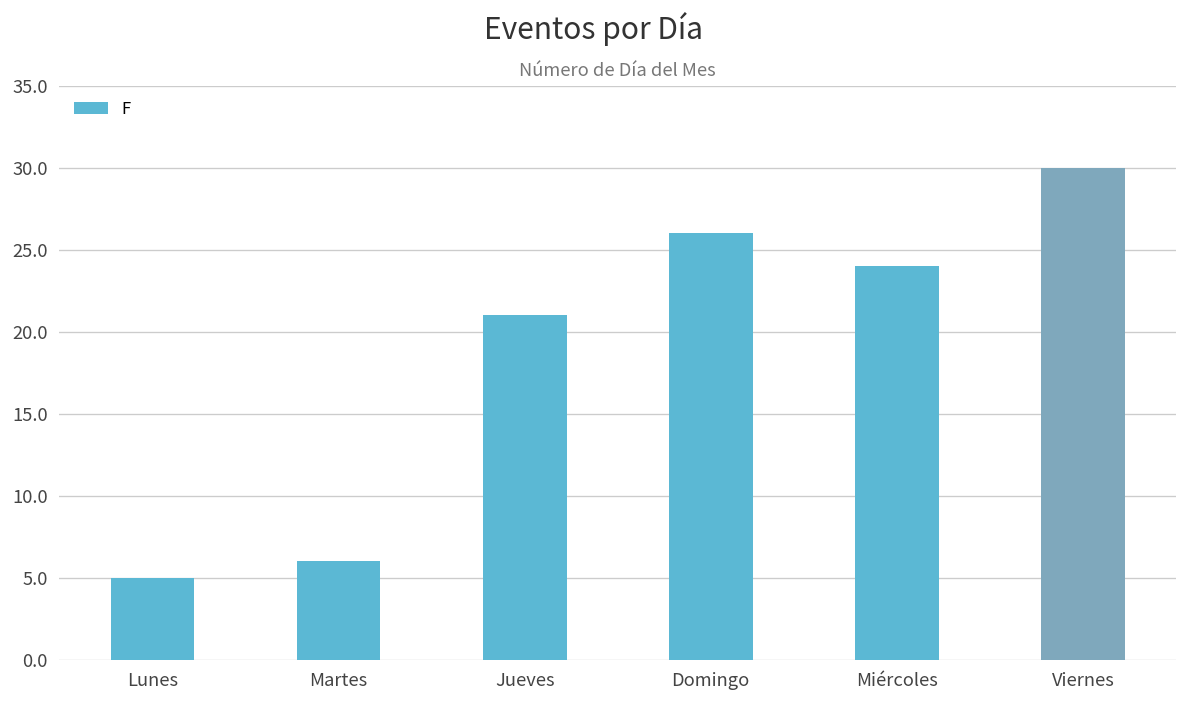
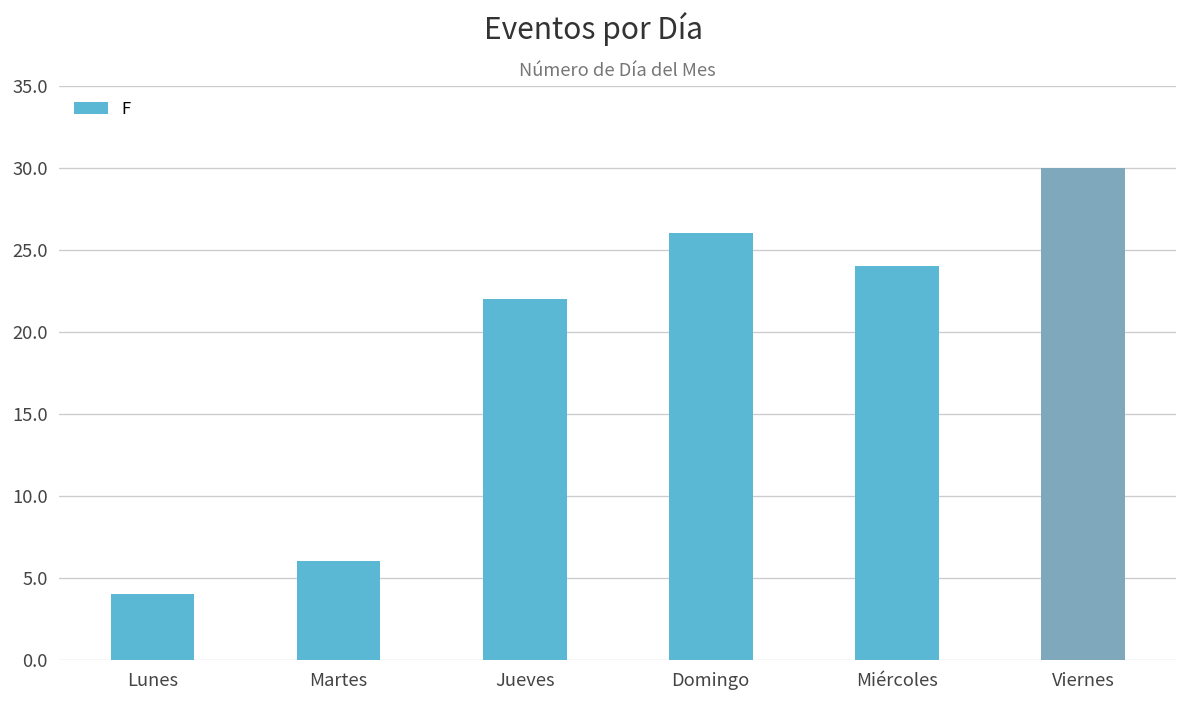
Lunes: 5 -> 4
Jueves: 21 -> 22
